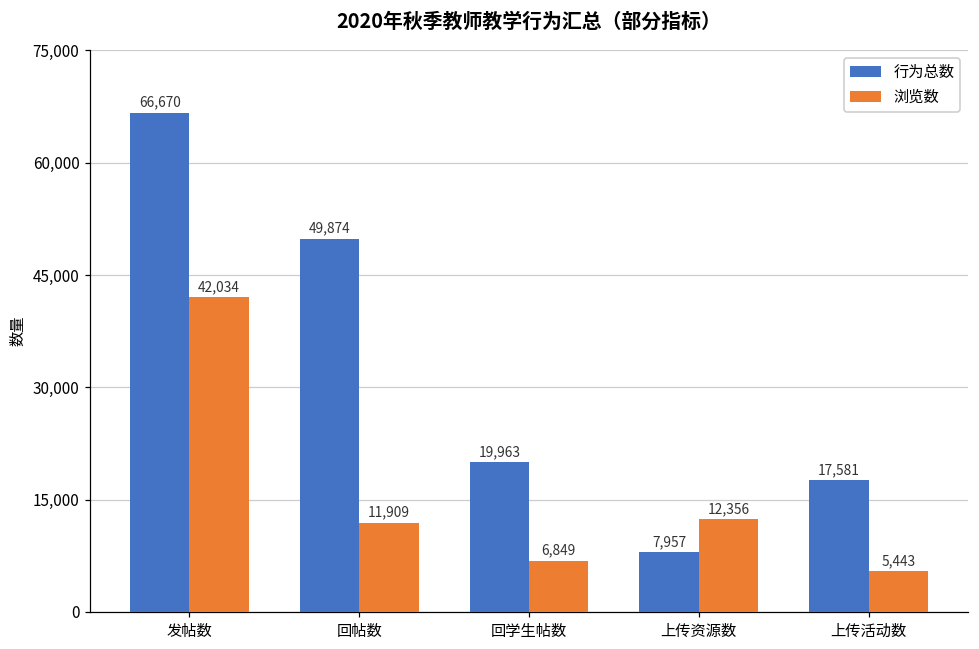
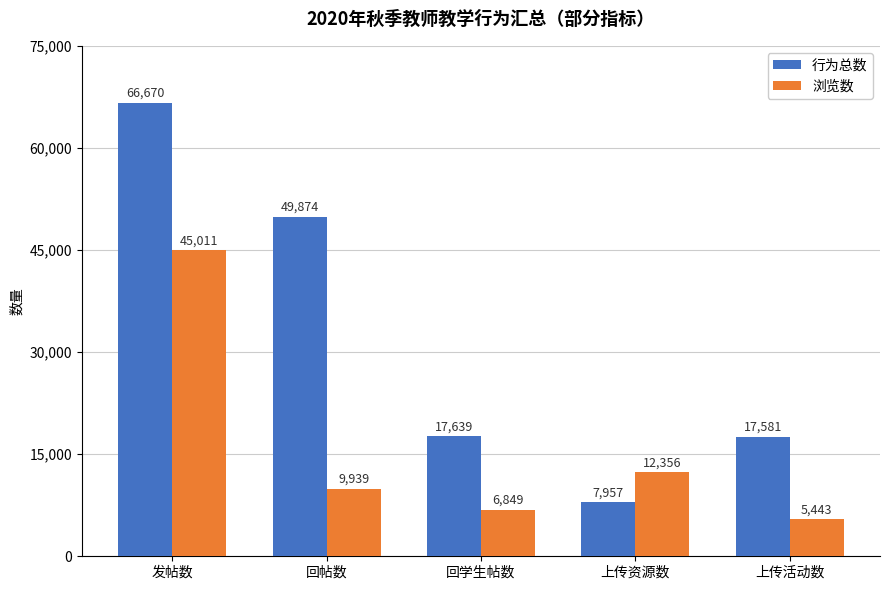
浏览数, 发帖数: 42,034 -> 45,011
浏览数, 回帖数: 11,909 -> 9,939
行为总数, 回学生帖数: 19,963 -> 17,639
